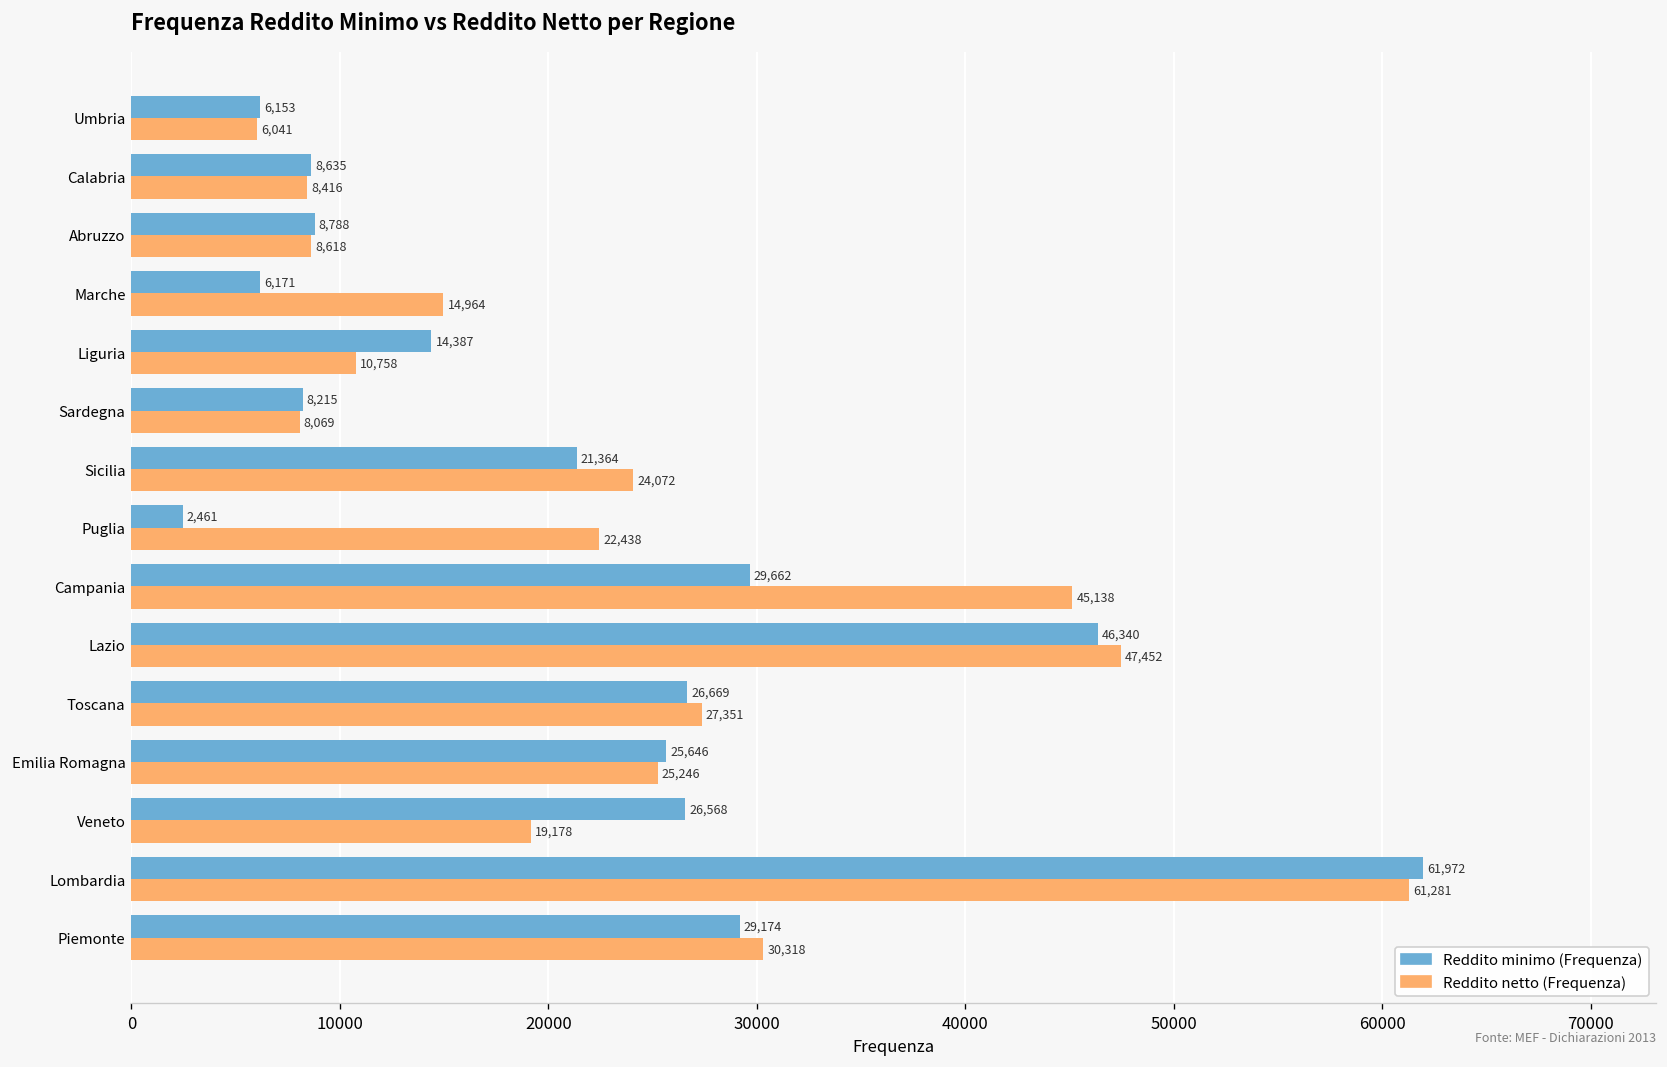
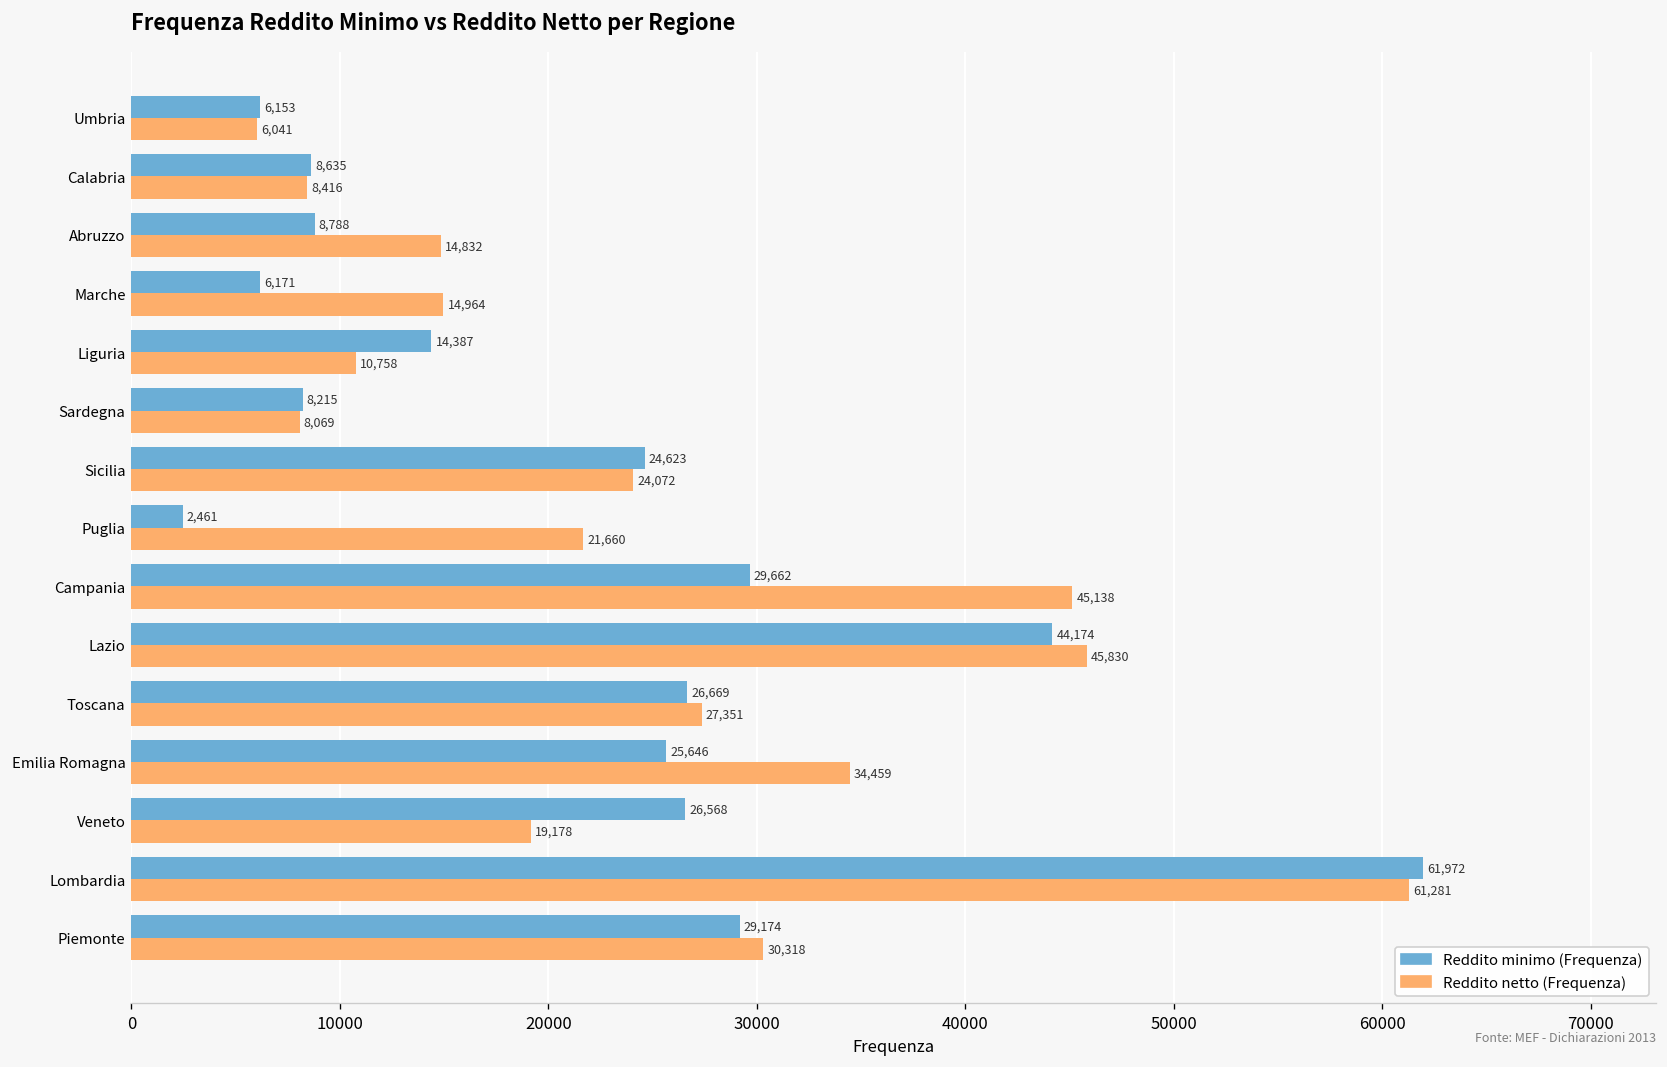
Reddito netto (Frequenza), Abruzzo: 8,618 -> 14,832
Reddito minimo (Frequenza), Sicilia: 21,364 -> 24,623
Reddito netto (Frequenza), Puglia: 22,438 -> 21,660
Reddito minimo (Frequenza), Lazio: 46,340 -> 44,174
Reddito netto (Frequenza), Lazio: 47,452 -> 45,830
Reddito netto (Frequenza), Emilia Romagna: 25,246 -> 34,459
